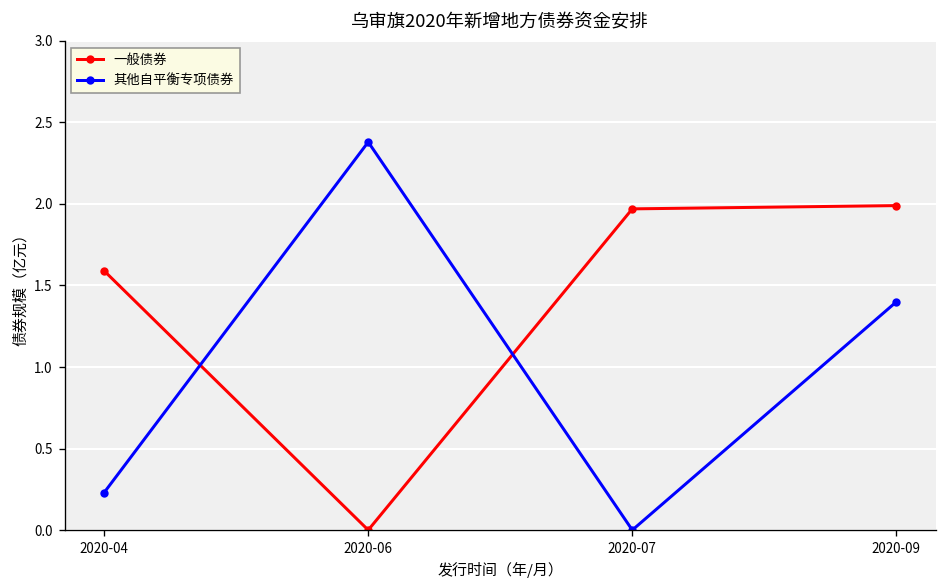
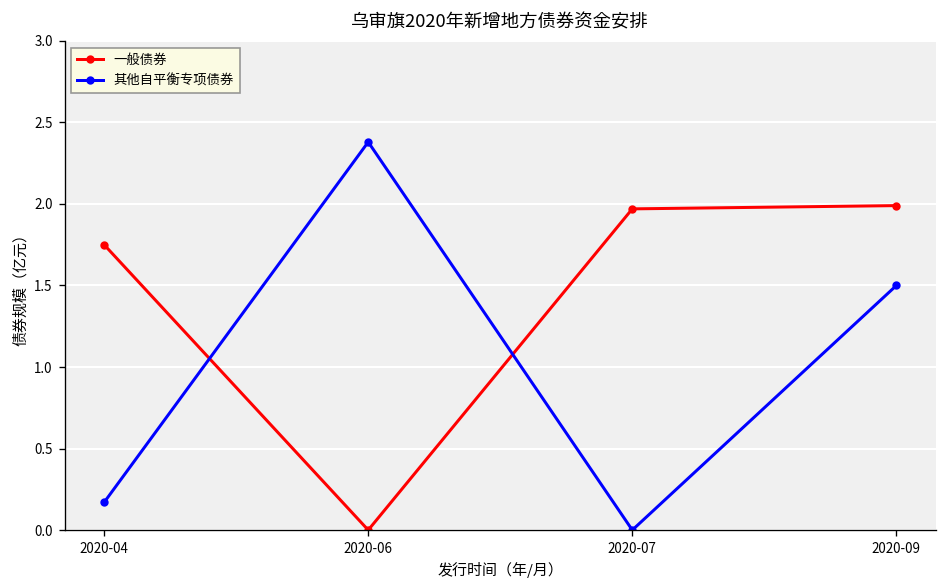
一般债券, 2020-04: 1.59 -> 1.75
其他自平衡专项债券, 2020-04: 0.23 -> 0.17
其他自平衡专项债券, 2020-09: 1.4 -> 1.5
